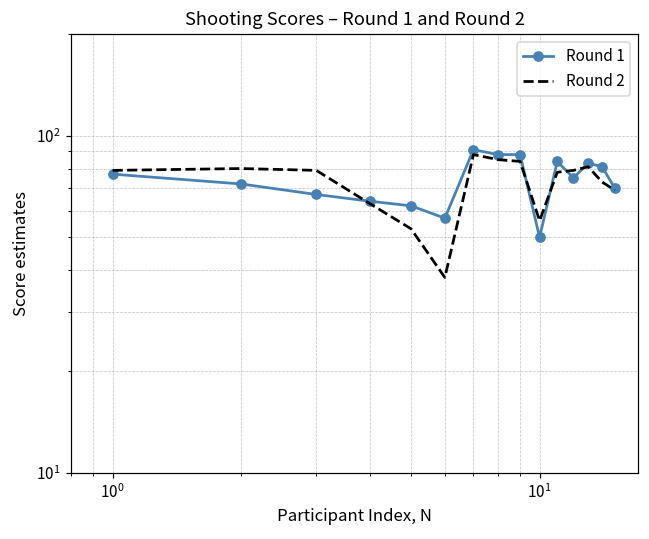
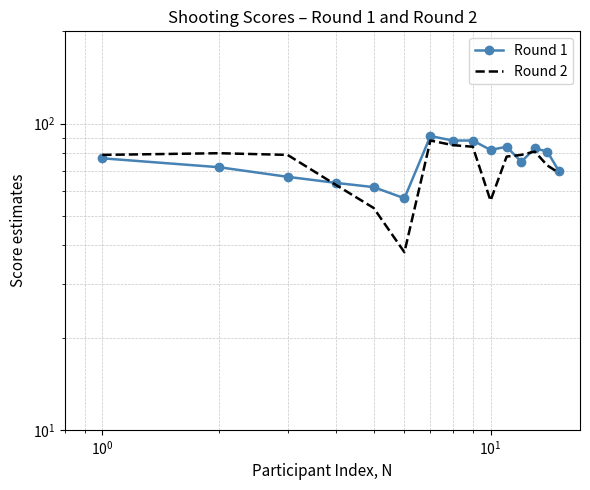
Round 1, 10^1: 50 -> 82
